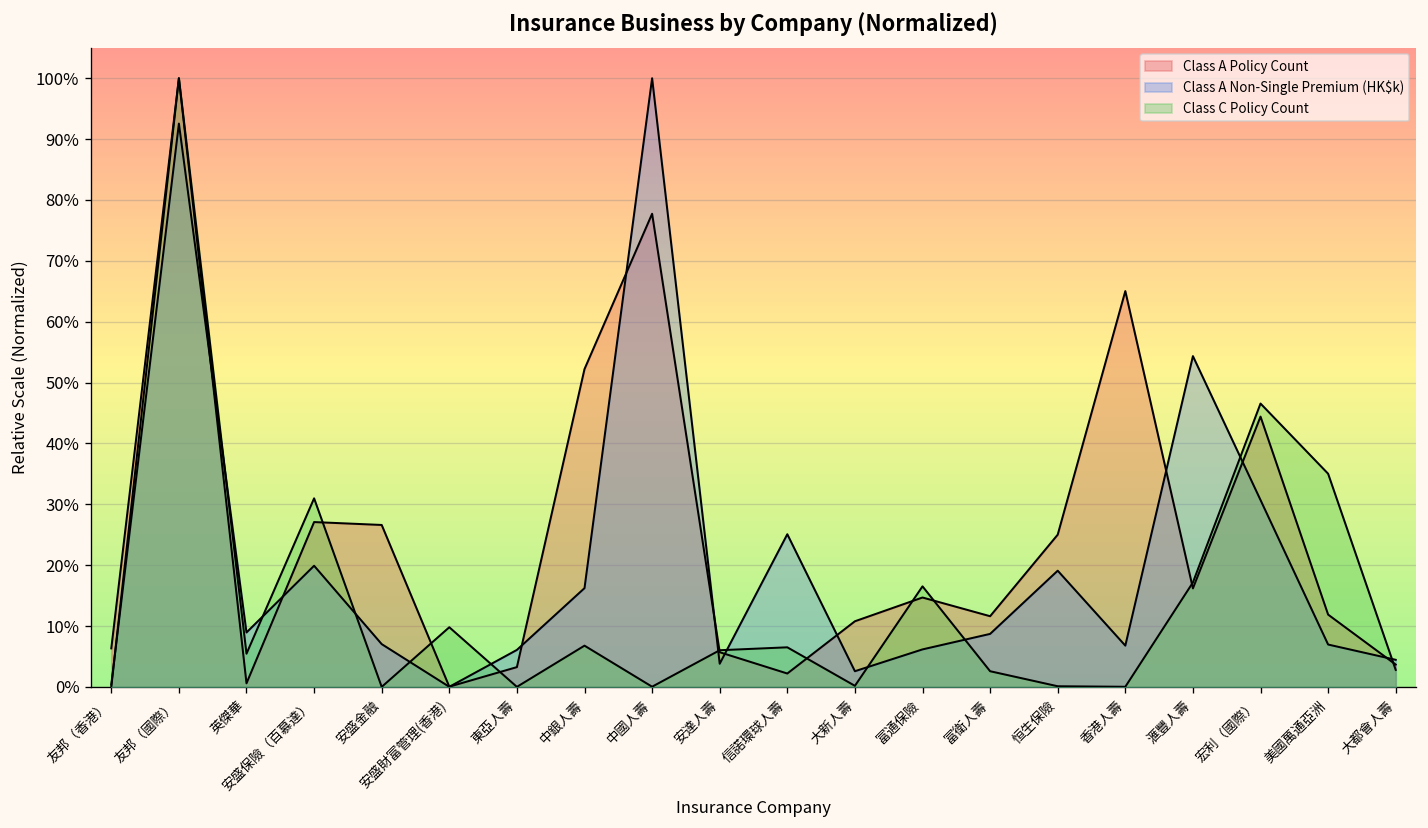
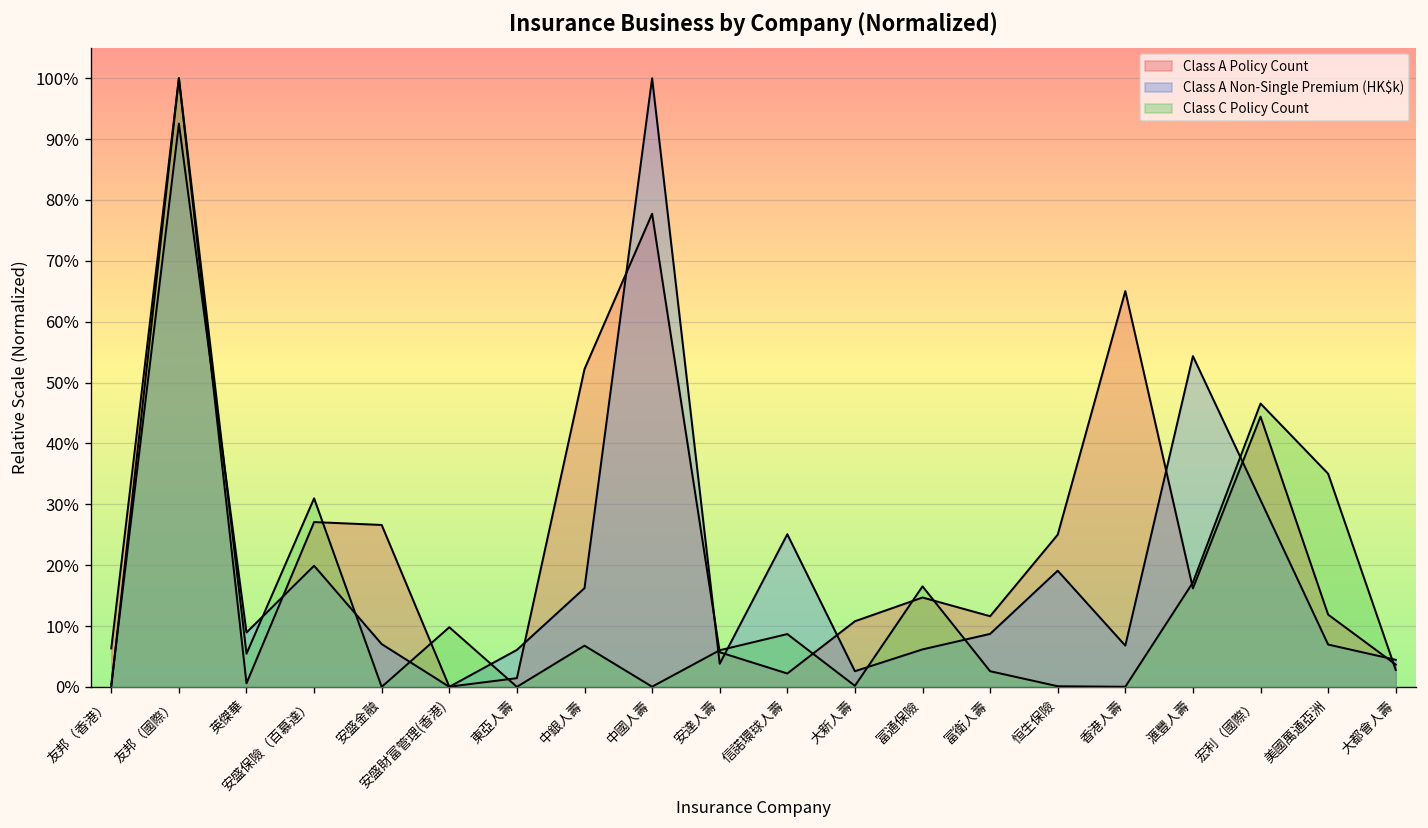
Class A Policy Count, 東亞人壽: 3% -> 1%
Class C Policy Count, 信諾環球人壽: 7% -> 9%
